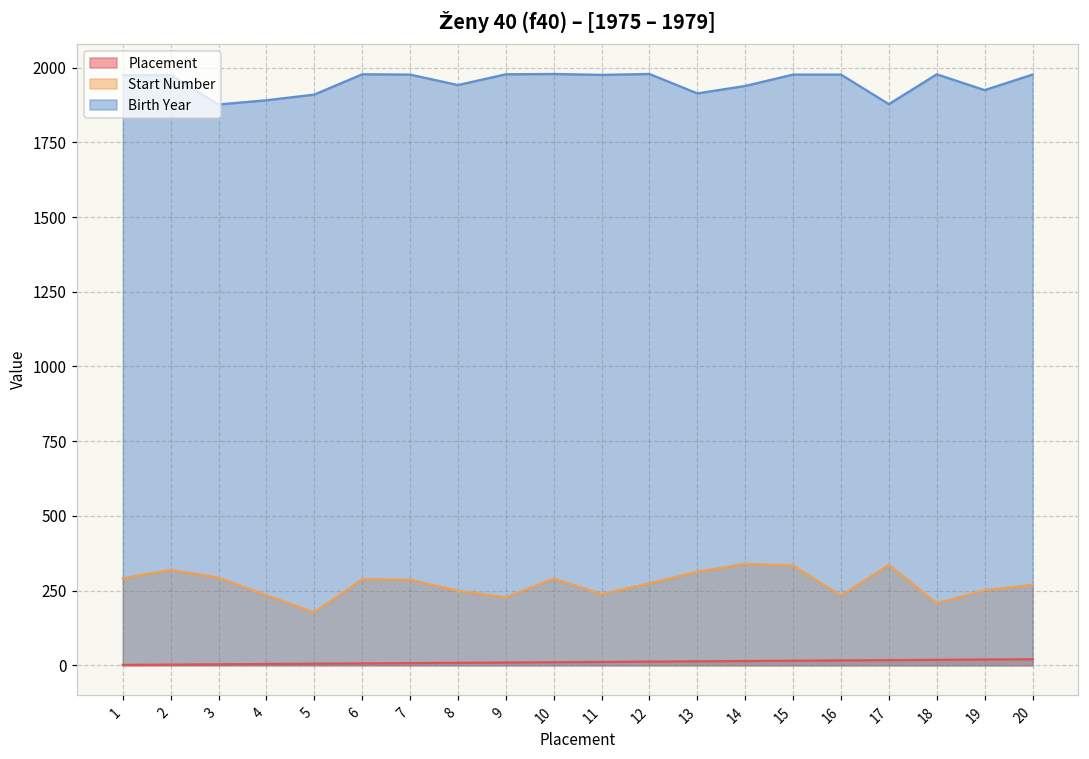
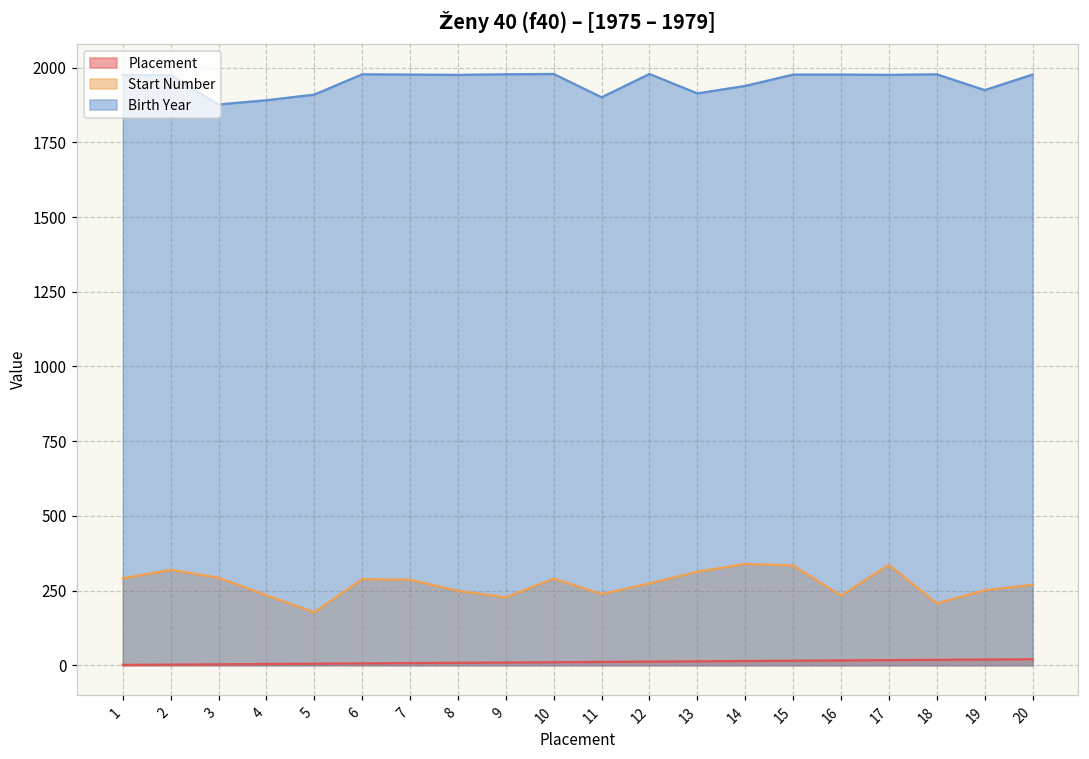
Birth Year, 8: 1940 -> 1980
Birth Year, 11: 1980 -> 1900
Birth Year, 17: 1880 -> 1980
